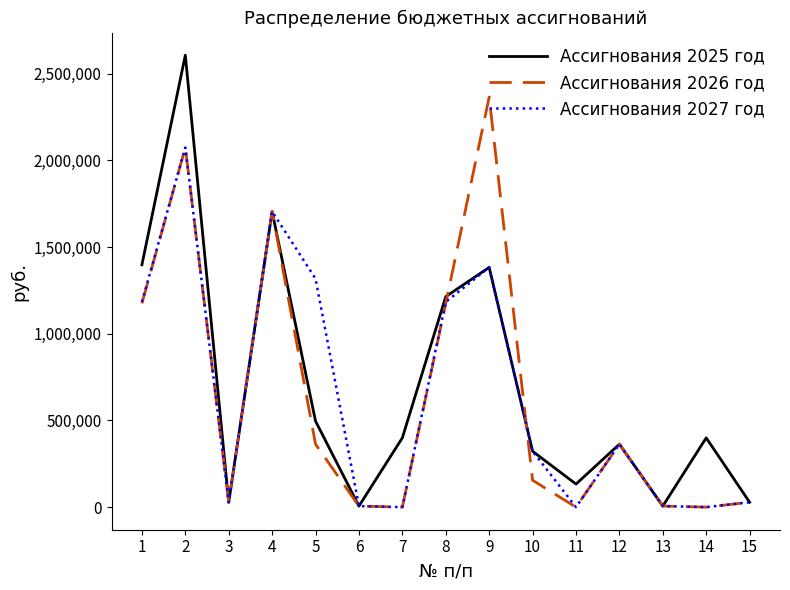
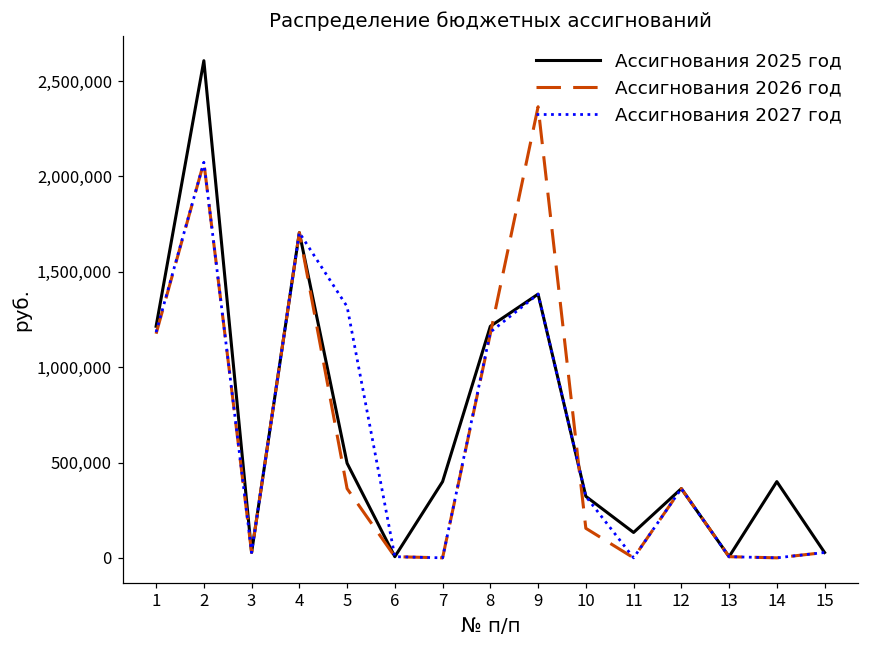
Ассигнования 2025 год, 1: 1,400,000 -> 1,210,000
